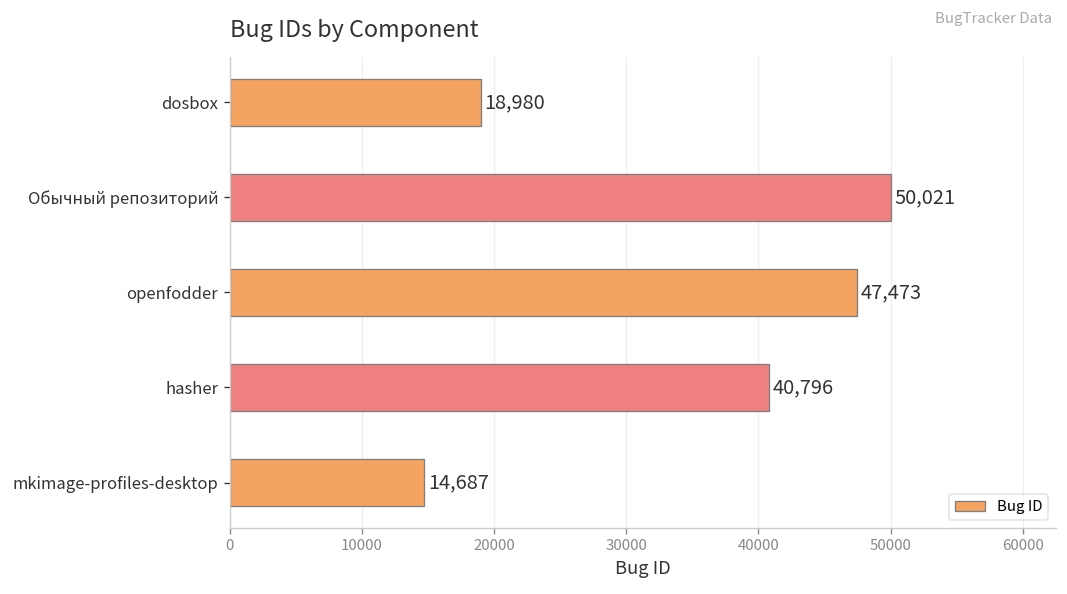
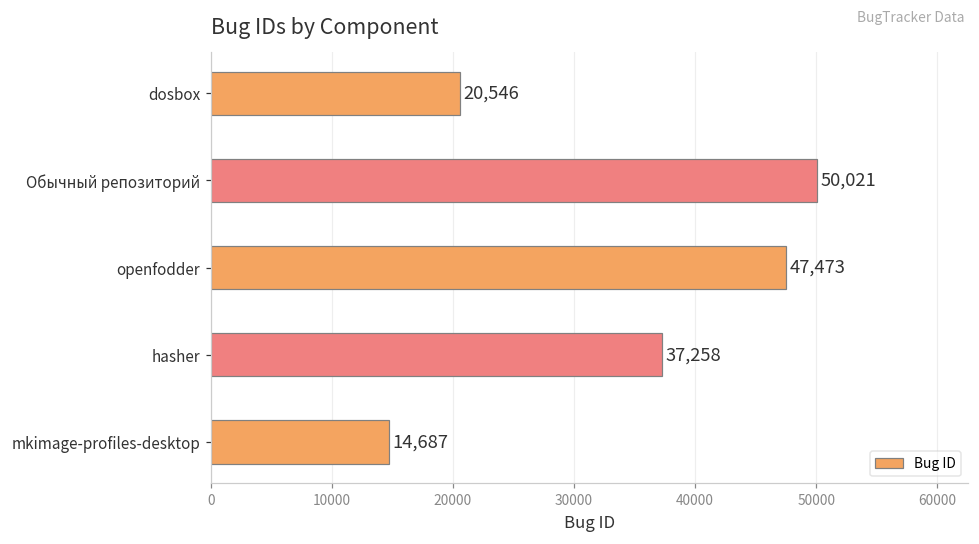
dosbox: 18,980 -> 20,546
hasher: 40,796 -> 37,258
